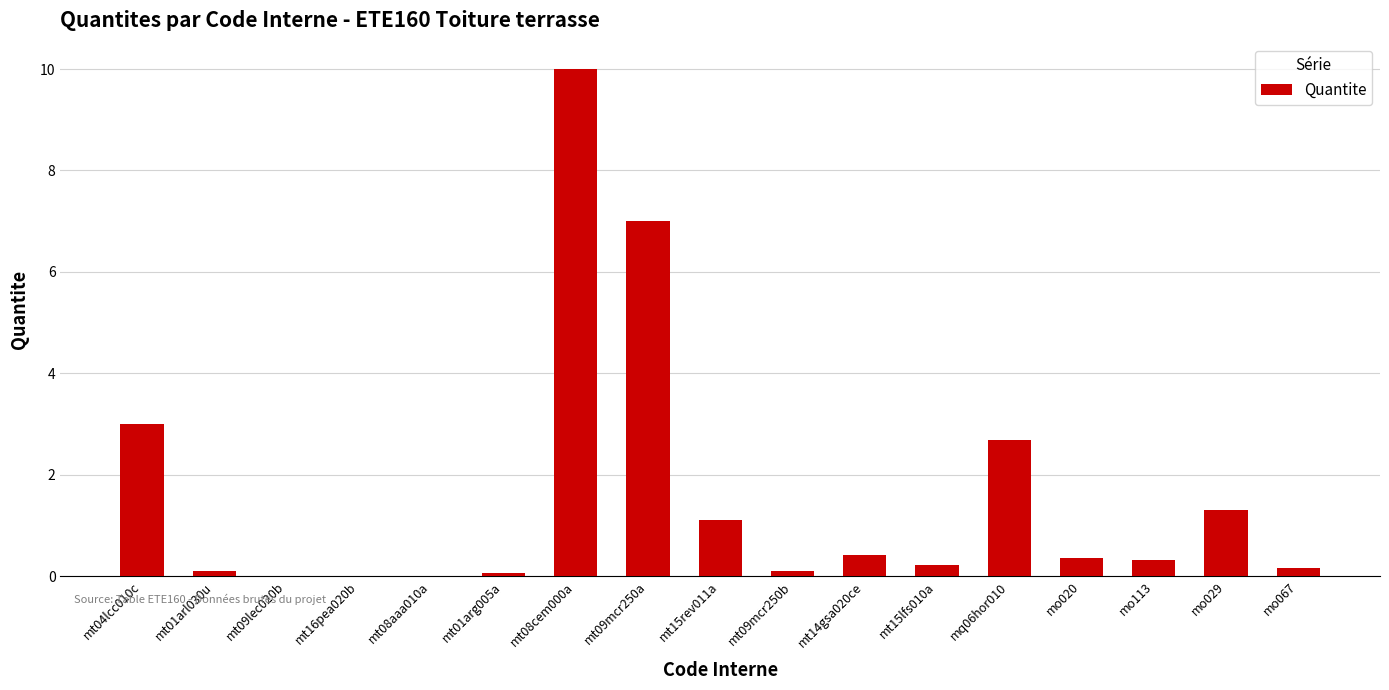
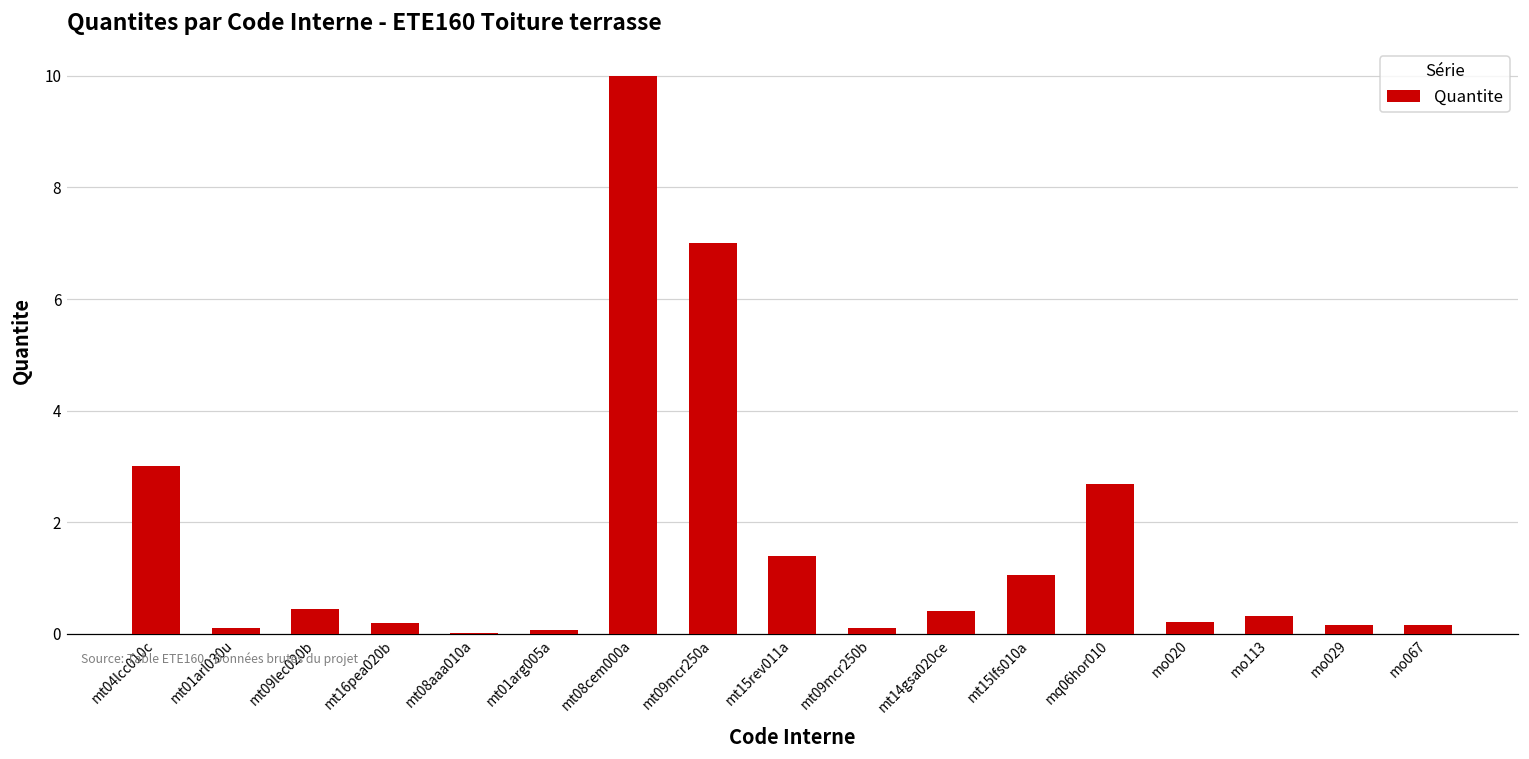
mt09lec020b: 0.0 -> 0.5
mt16pea020b: 0.0 -> 0.2
mt15rev011a: 1.1 -> 1.4
mt15lfs010a: 0.2 -> 1.1
mo020: 0.4 -> 0.2
mo029: 1.3 -> 0.2
